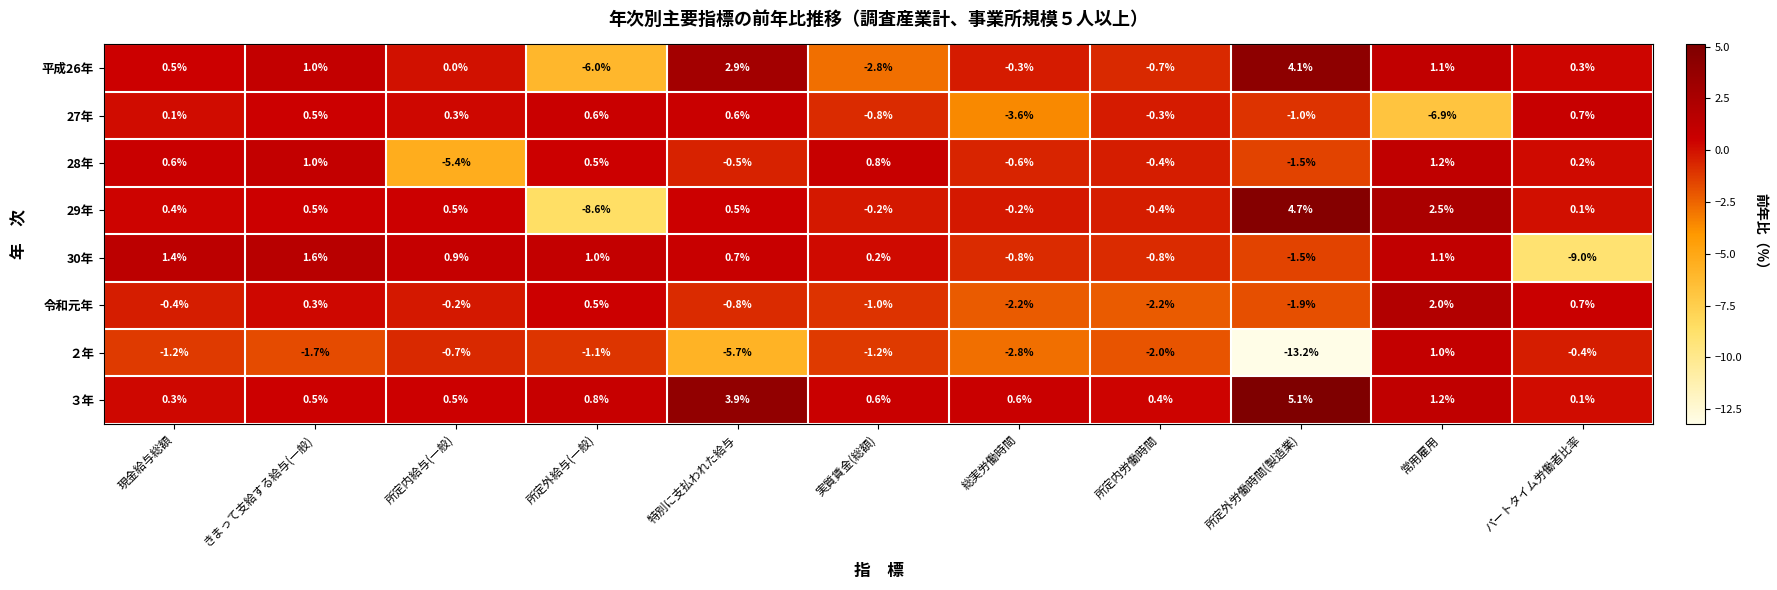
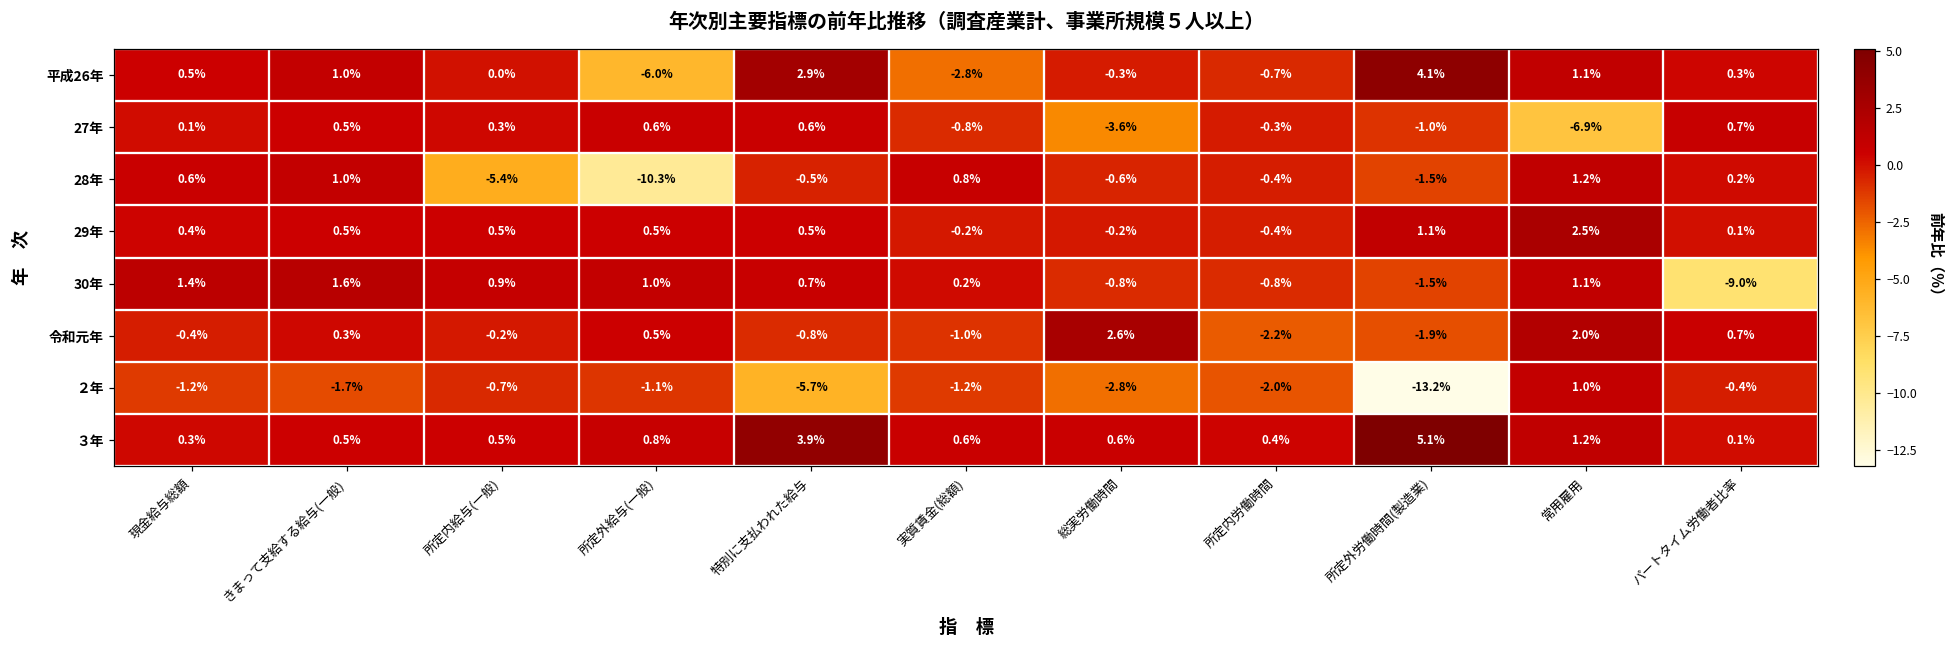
28年, 所定外給与(一般): 0.5% -> -10.3%
29年, 所定外給与(一般): -8.6% -> 0.5%
29年, 所定外労働時間(製造業): 4.7% -> 1.1%
令和元年, 総実労働時間: -2.2% -> 2.6%
